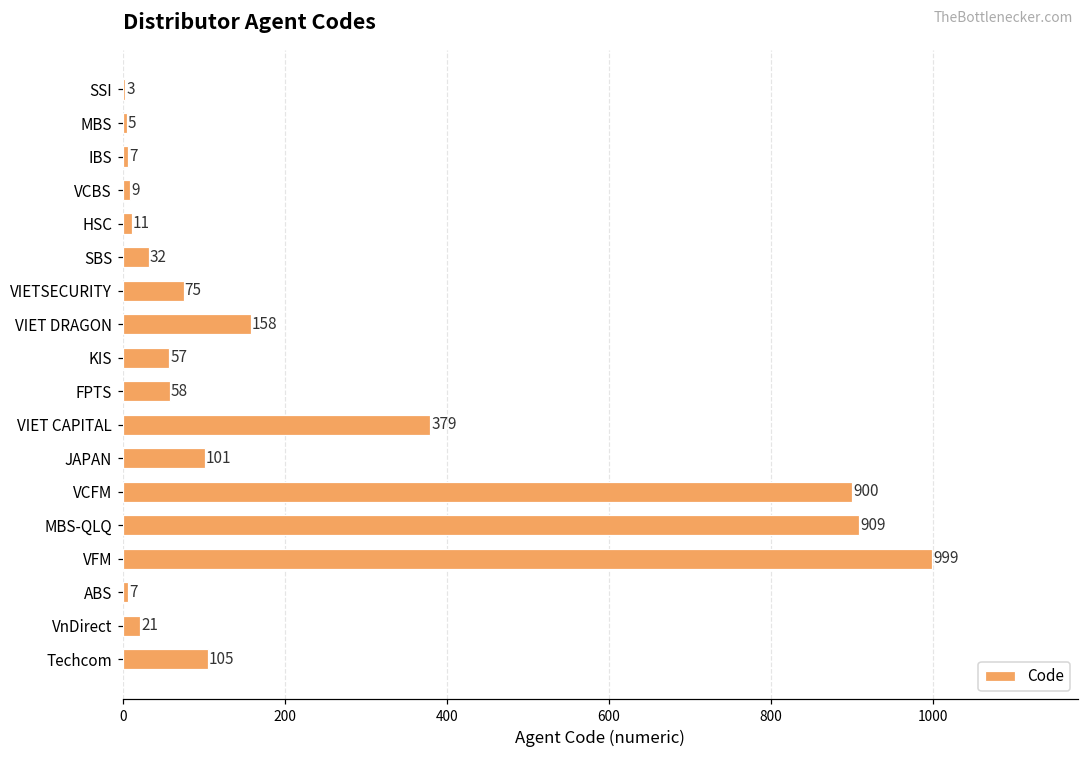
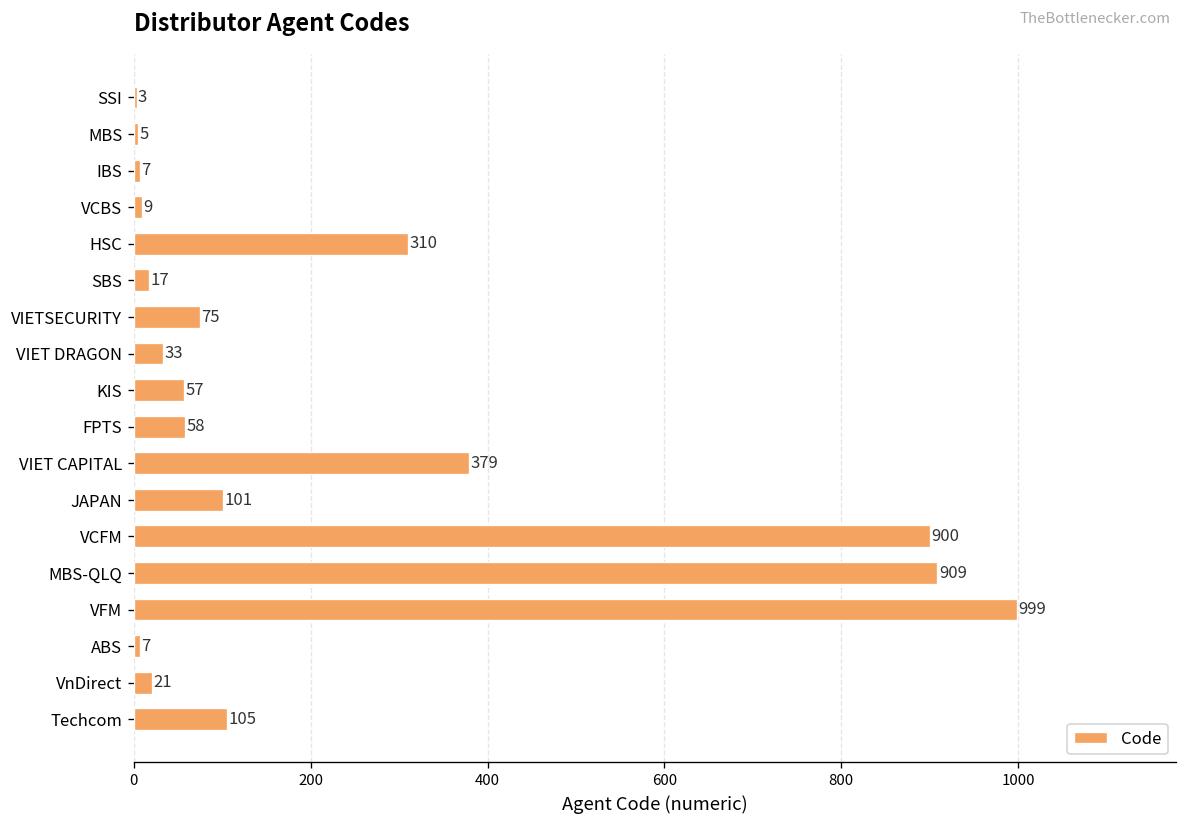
HSC: 11 -> 310
SBS: 32 -> 17
VIET DRAGON: 158 -> 33
